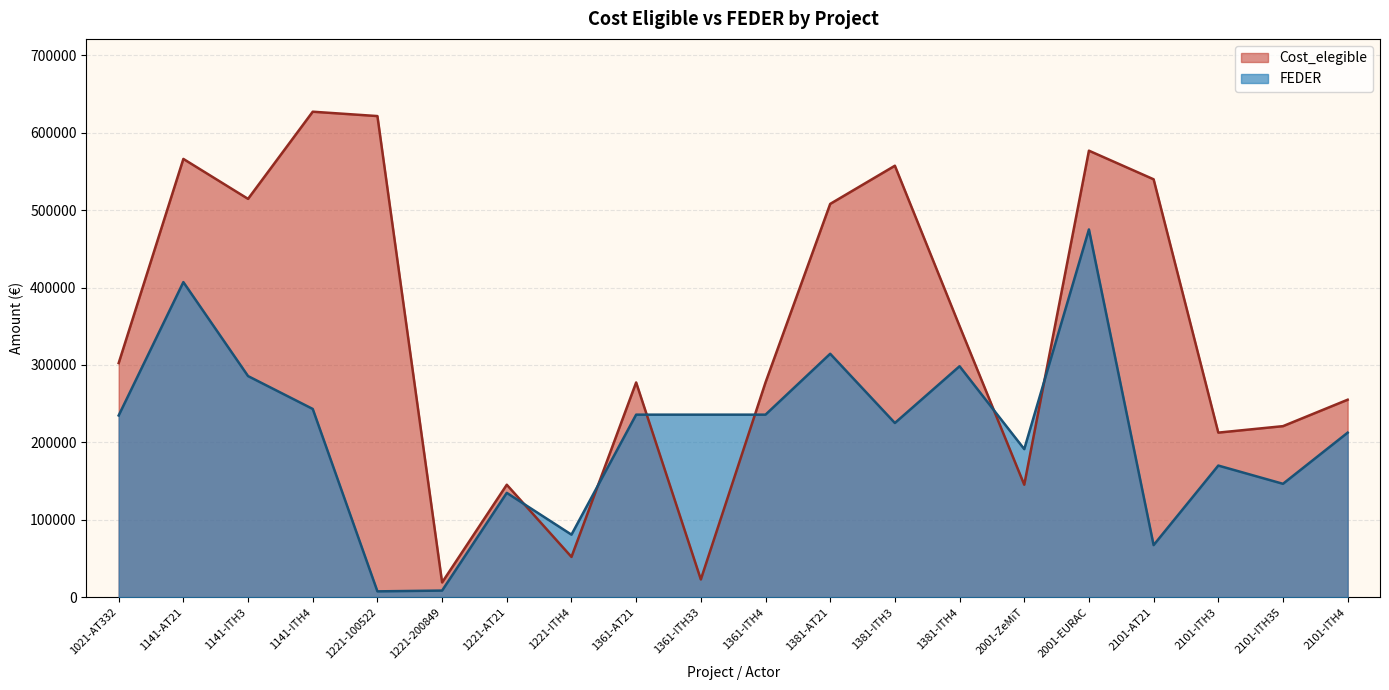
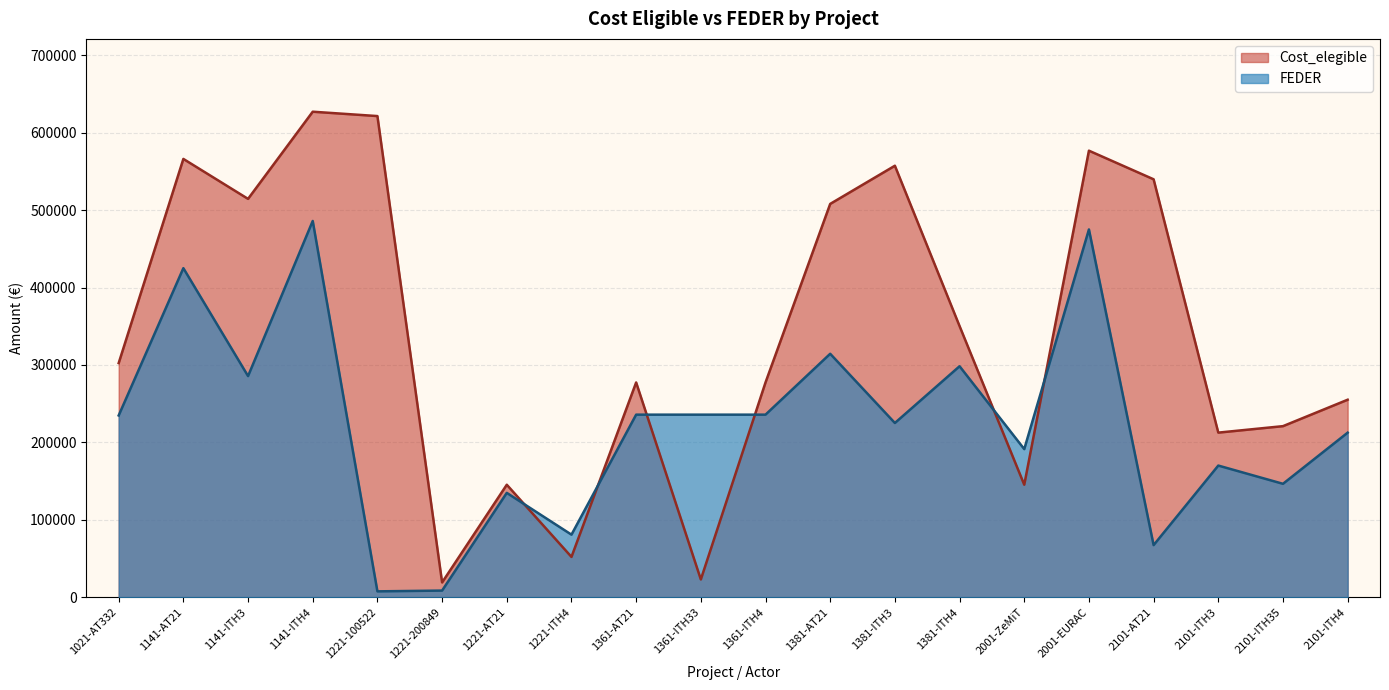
FEDER, 1141-AT21: 410000 -> 430000
FEDER, 1141-ITH4: 240000 -> 490000
